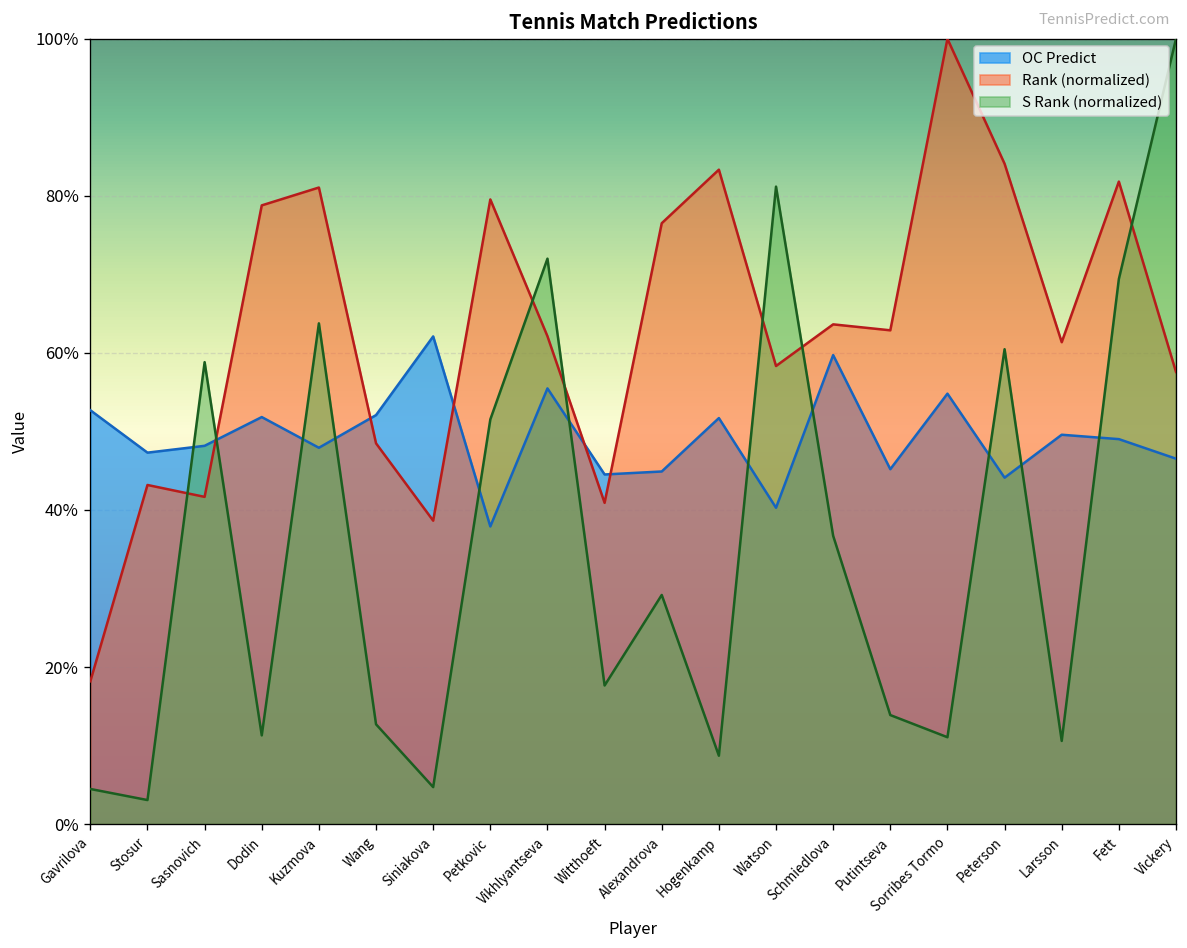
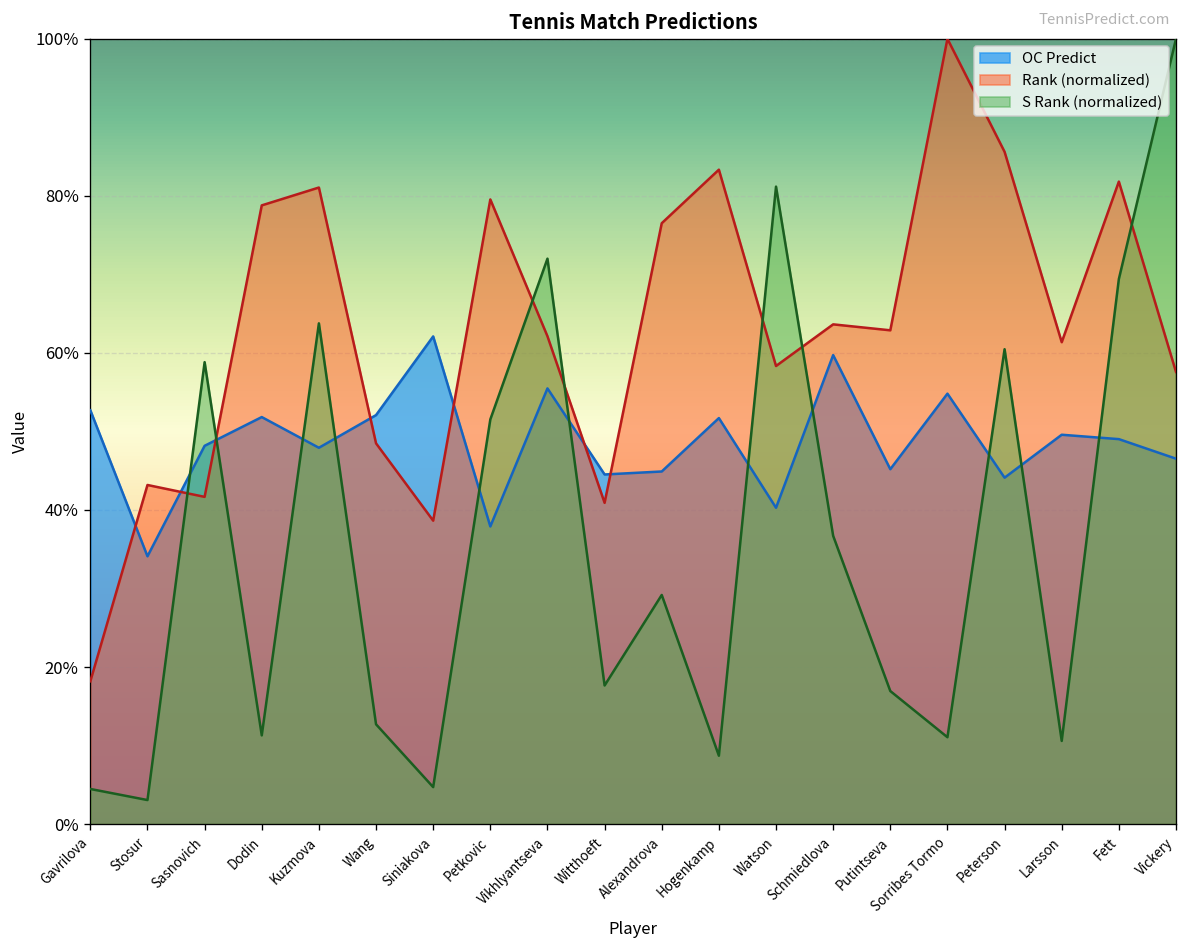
OC Predict, Stosur: 47% -> 34%
S Rank (normalized), Putintseva: 14% -> 17%
Rank (normalized), Peterson: 84% -> 86%
